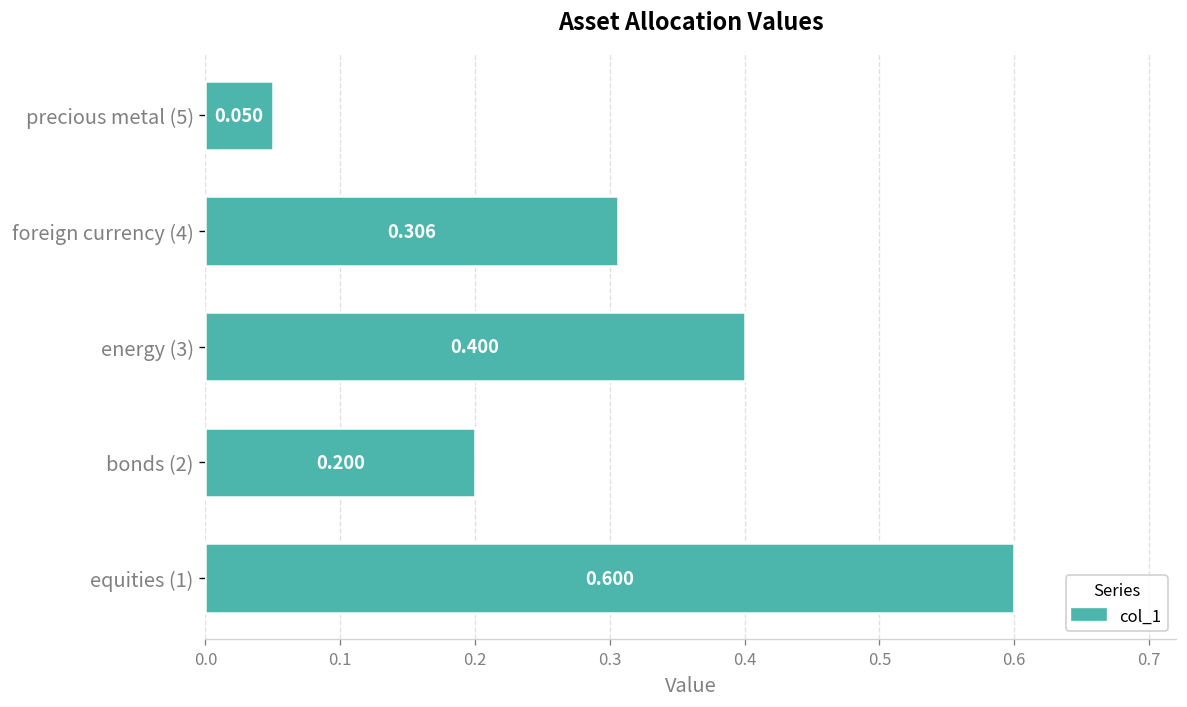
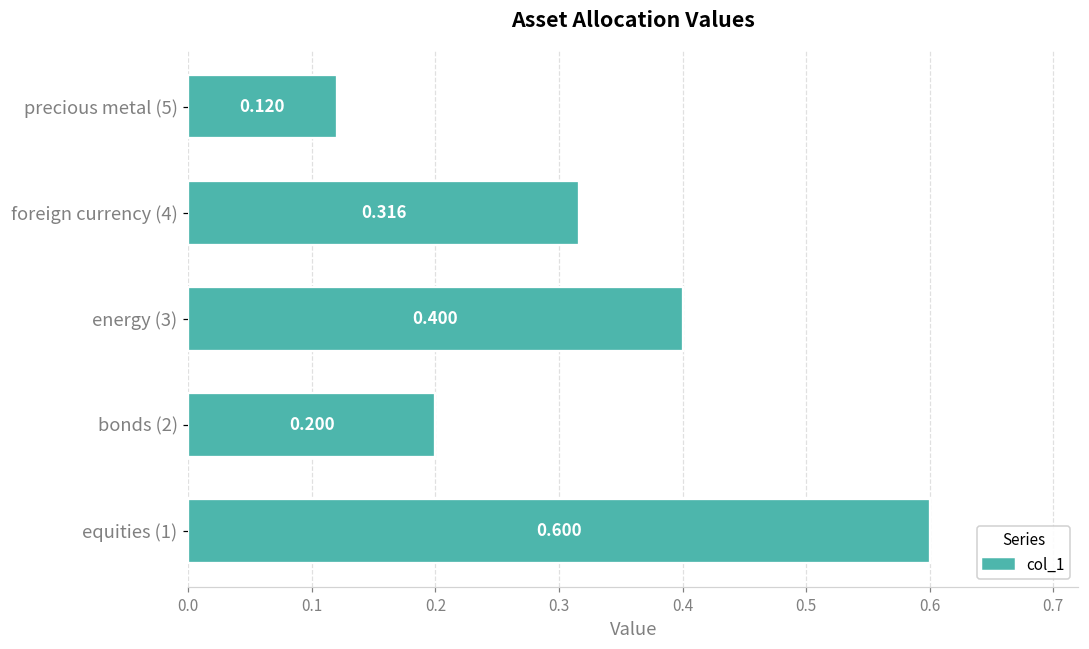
precious metal (5): 0.050 -> 0.120
foreign currency (4): 0.306 -> 0.316
